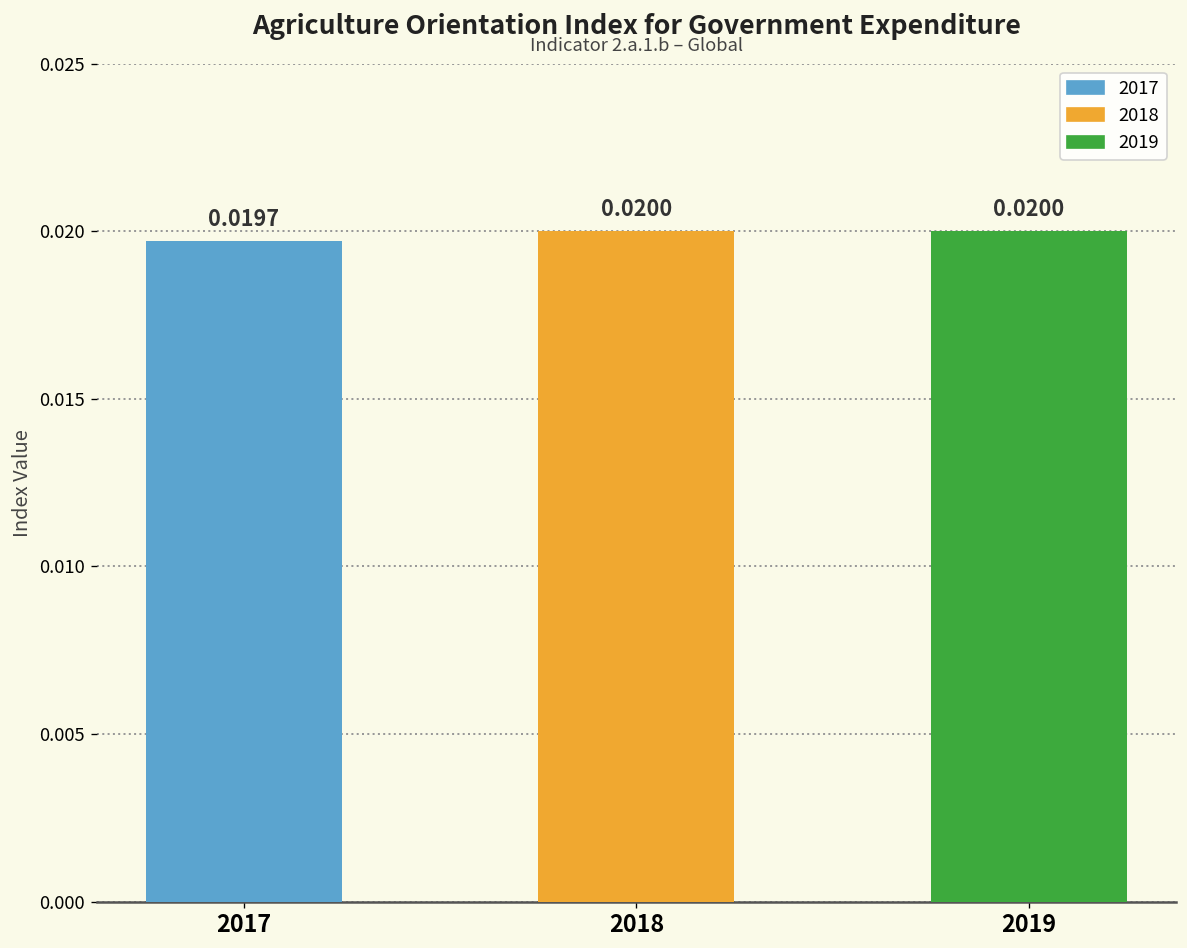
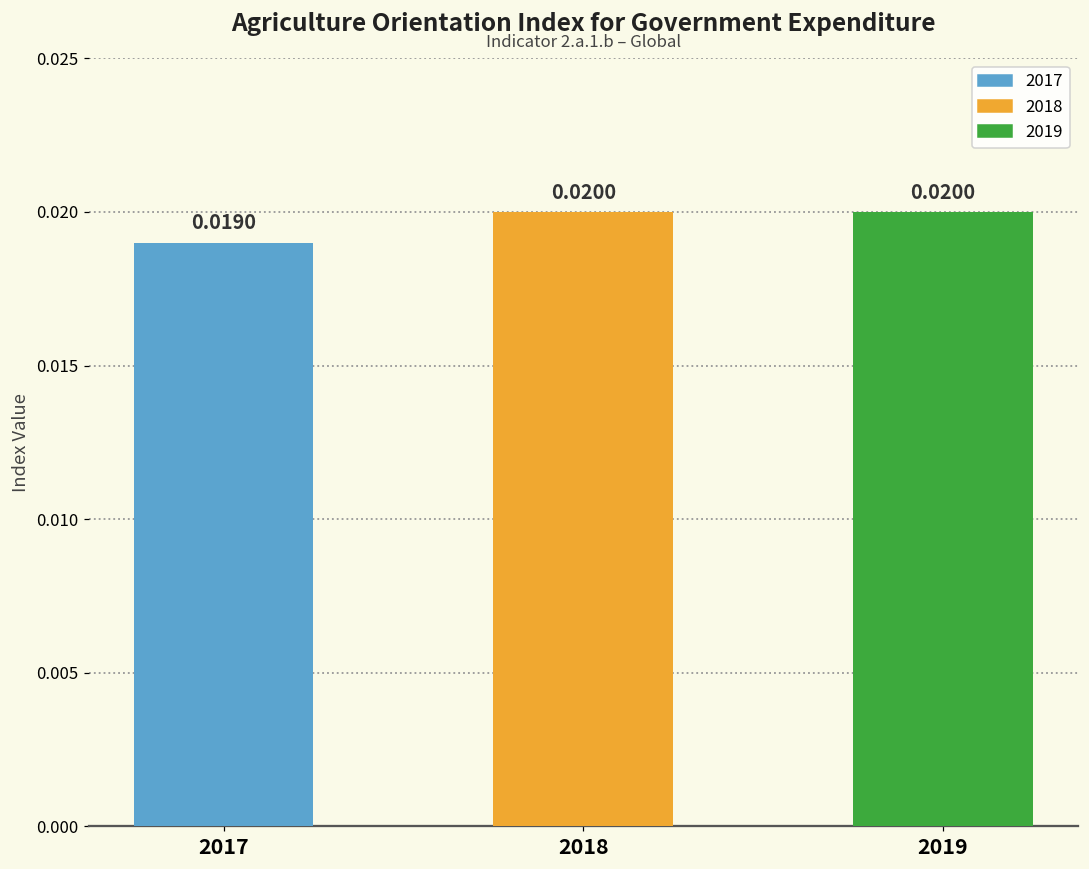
2017: 0.0197 -> 0.0190
